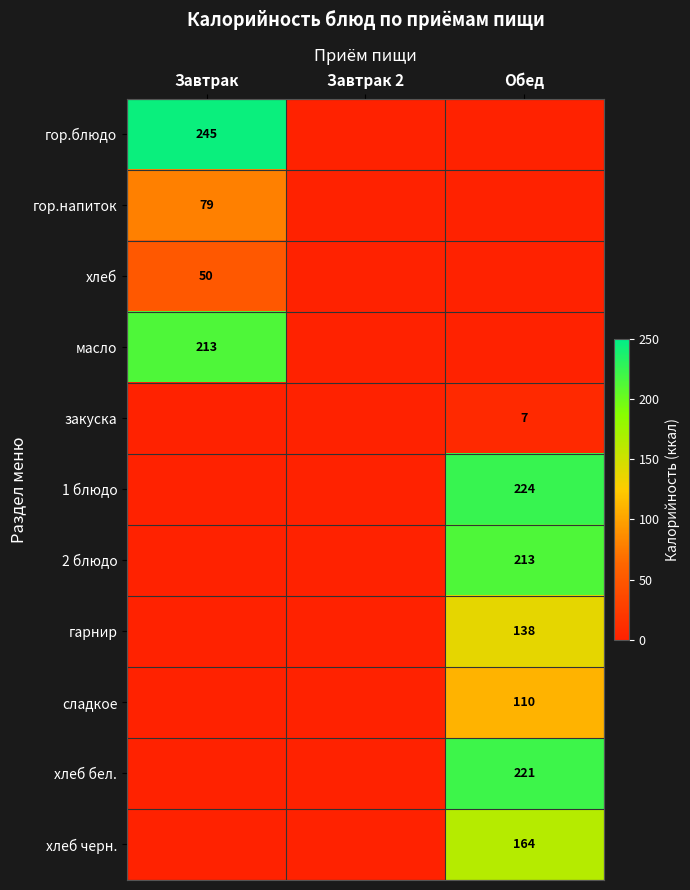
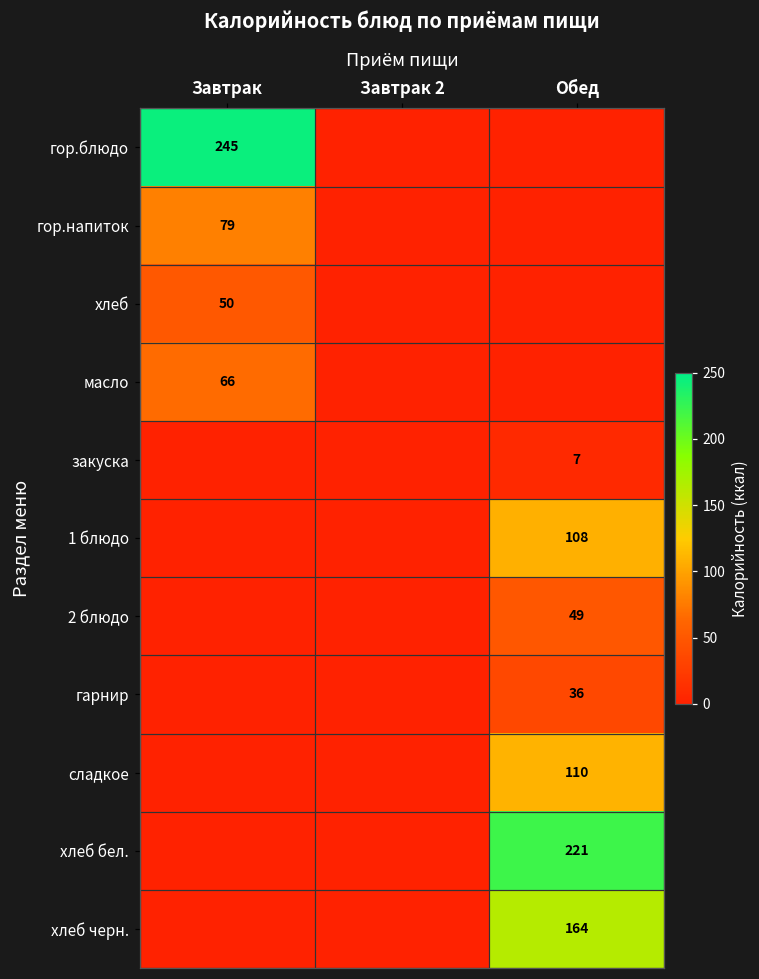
масло, Завтрак: 213 -> 66
1 блюдо, Обед: 224 -> 108
2 блюдо, Обед: 213 -> 49
гарнир, Обед: 138 -> 36
